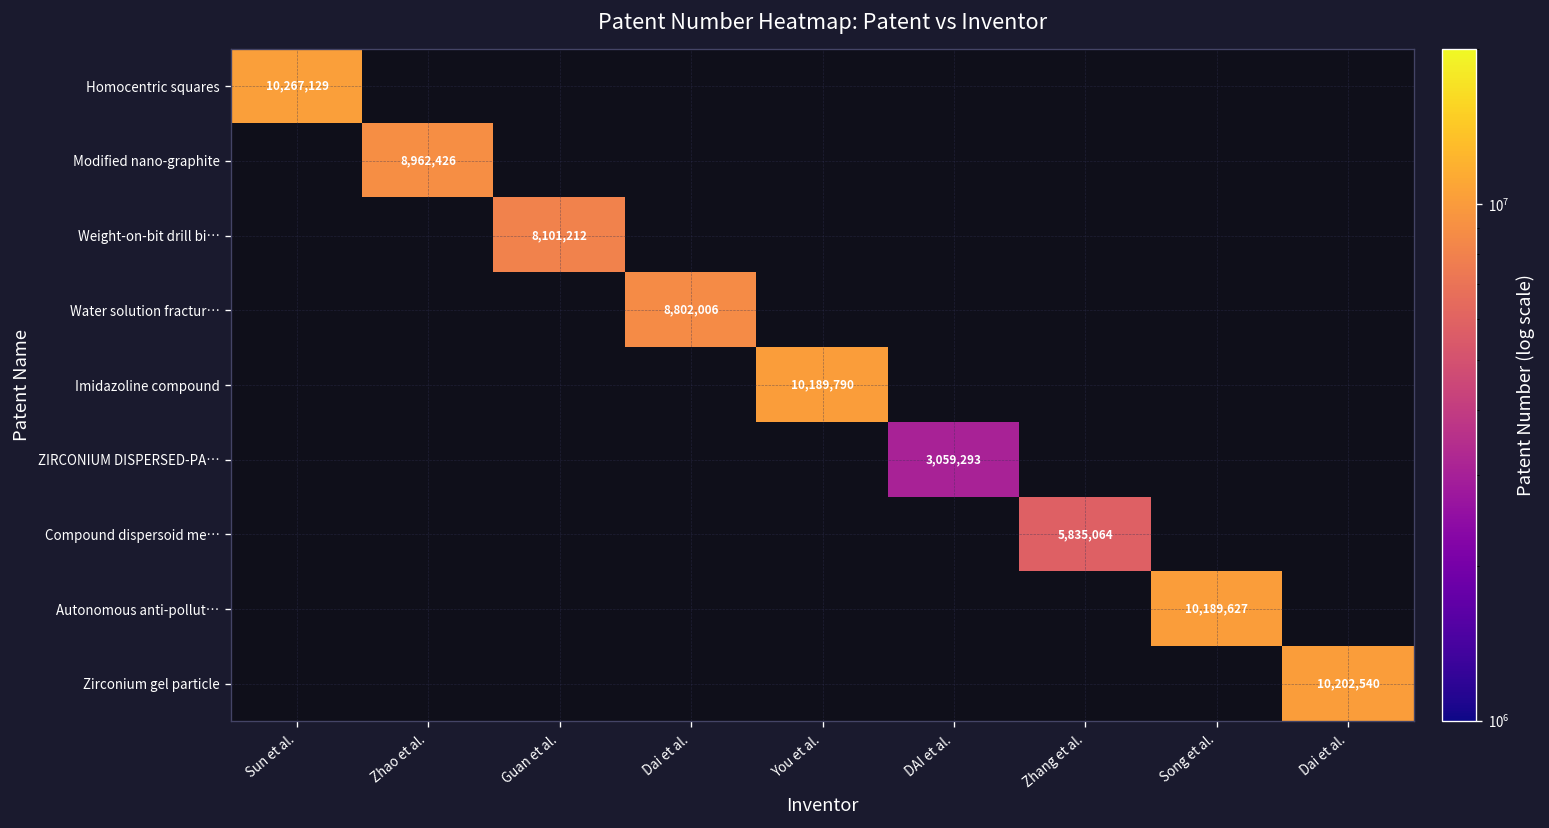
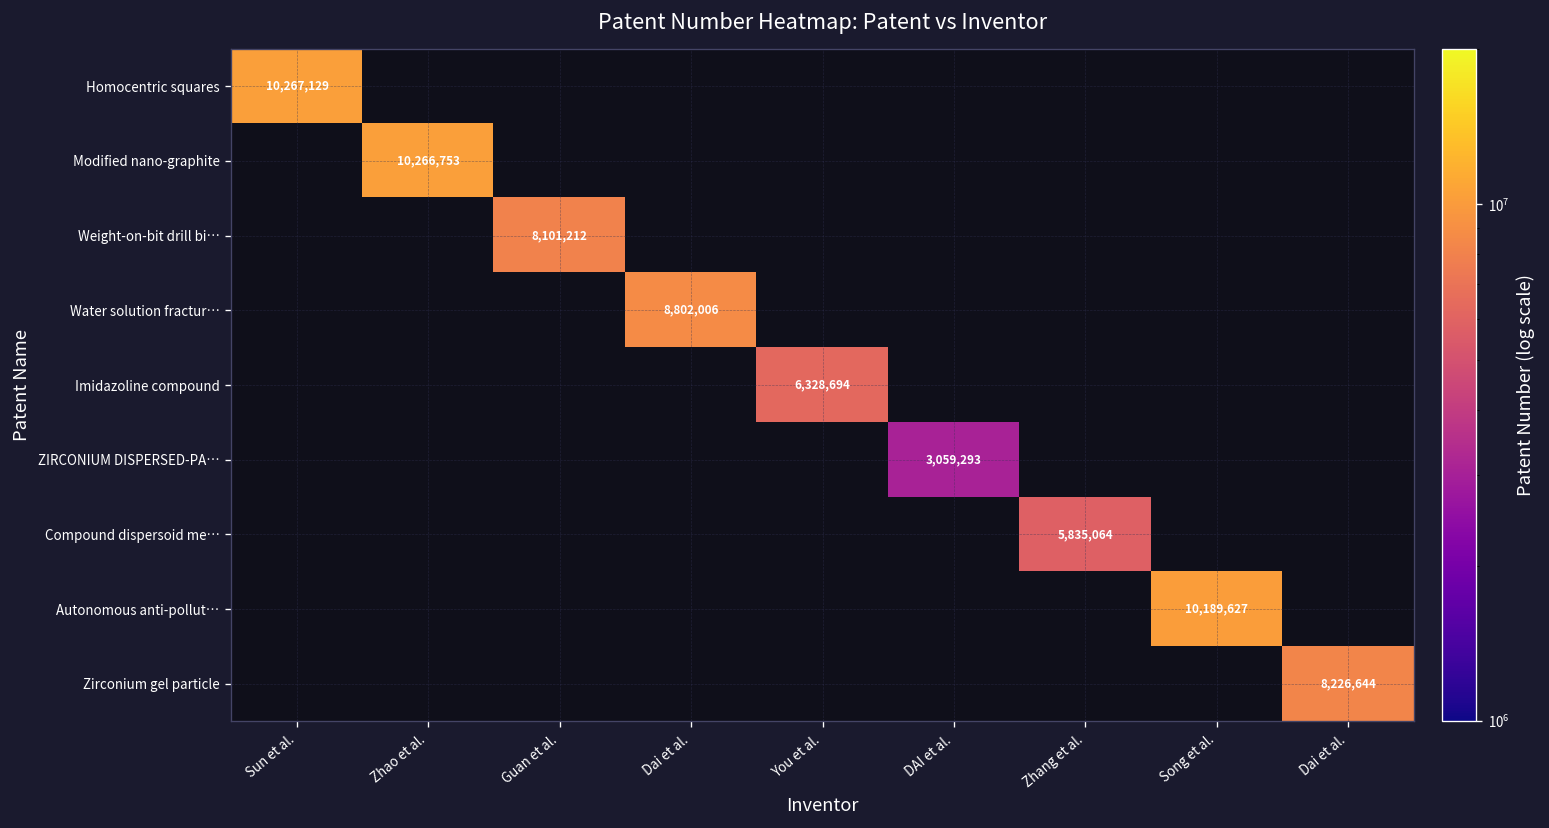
Modified nano-graphite, Zhao et al.: 8,962,426 -> 10,266,753
Imidazoline compound, You et al.: 10,189,790 -> 6,328,694
Zirconium gel particle, Dai et al.: 10,202,540 -> 8,226,644
